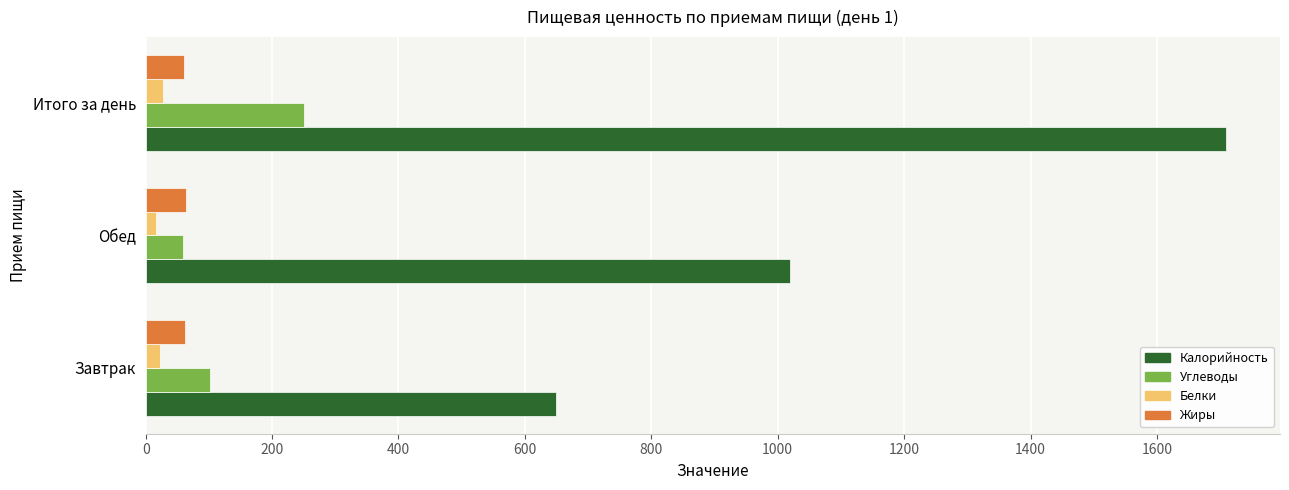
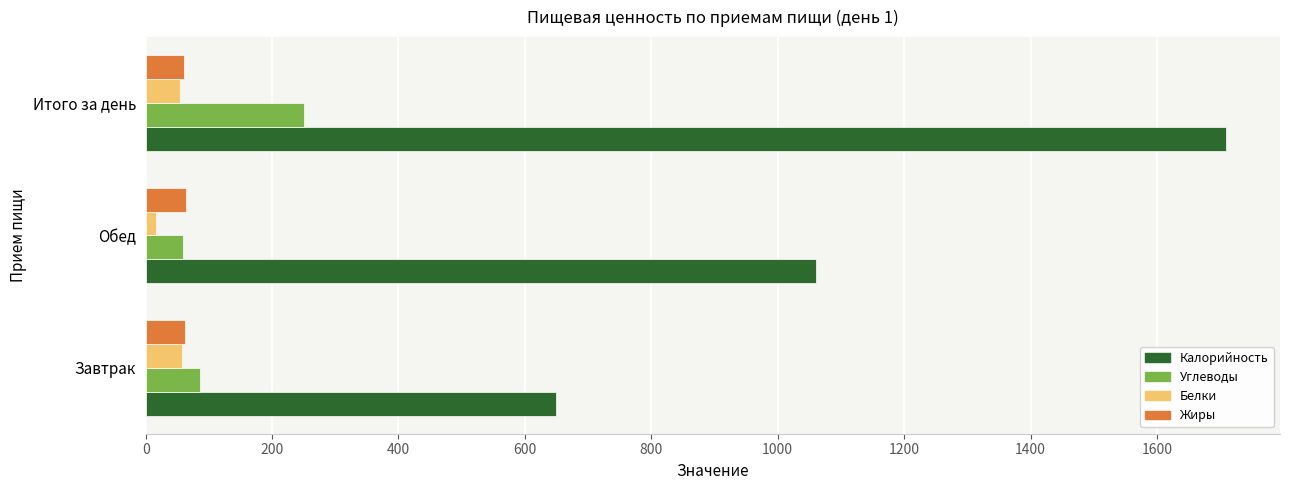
Белки, Итого за день: 30 -> 50
Калорийность, Обед: 1020 -> 1060
Белки, Завтрак: 20 -> 60
Углеводы, Завтрак: 100 -> 90
